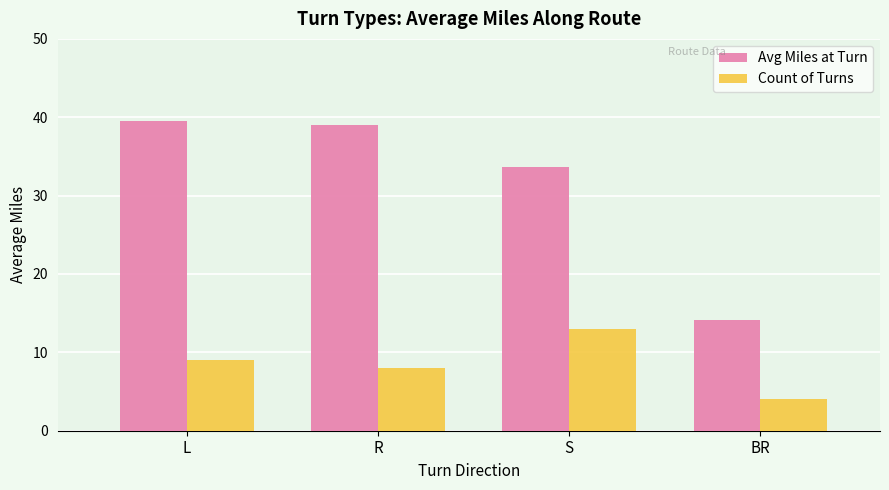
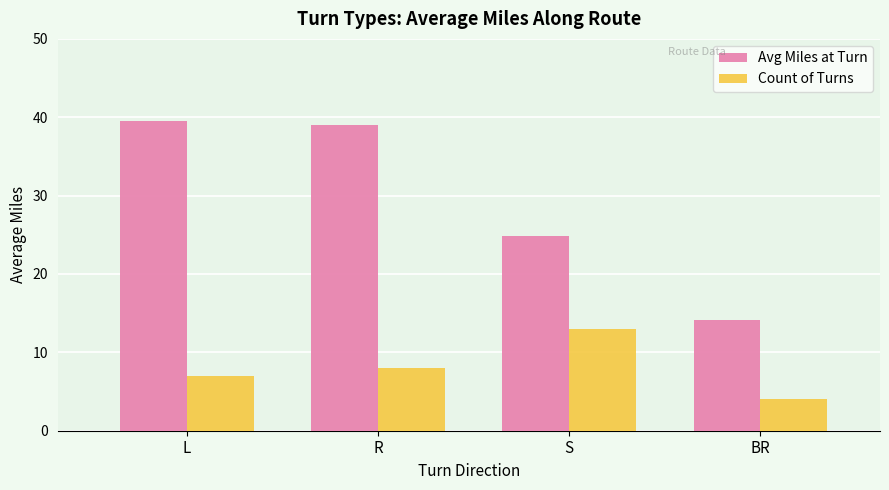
Count of Turns, L: 9 -> 7
Avg Miles at Turn, S: 34 -> 25
